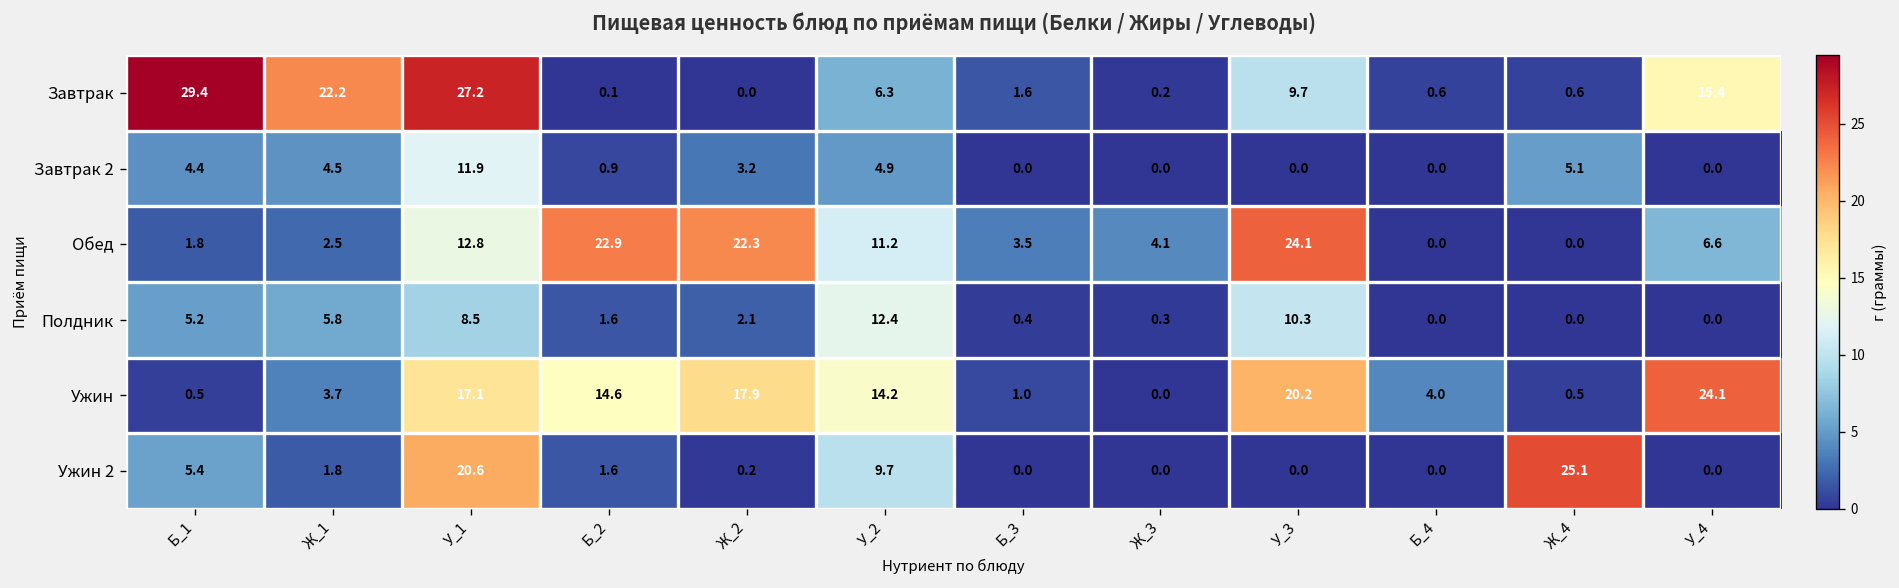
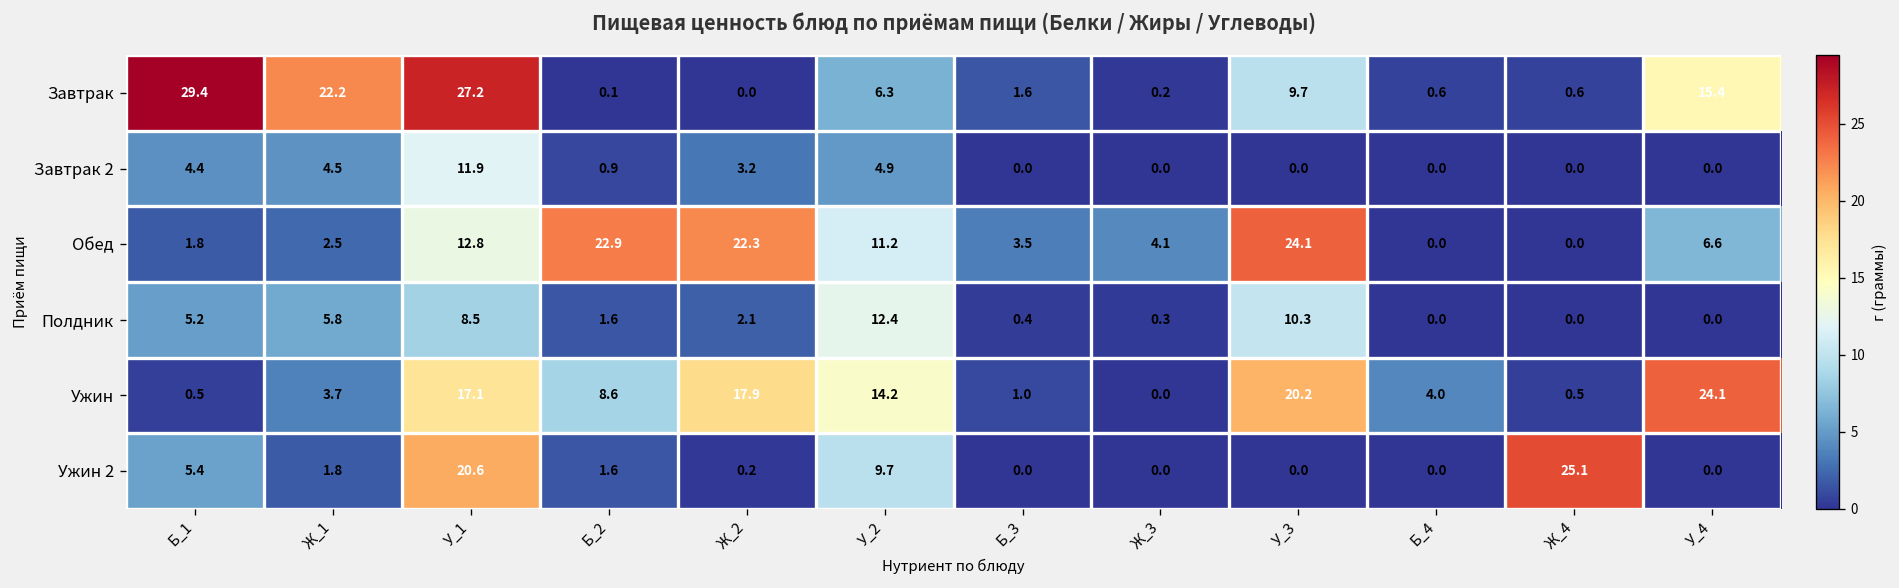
Завтрак 2, Ж_4: 5.1 -> 0.0
Ужин, Б_2: 14.6 -> 8.6
